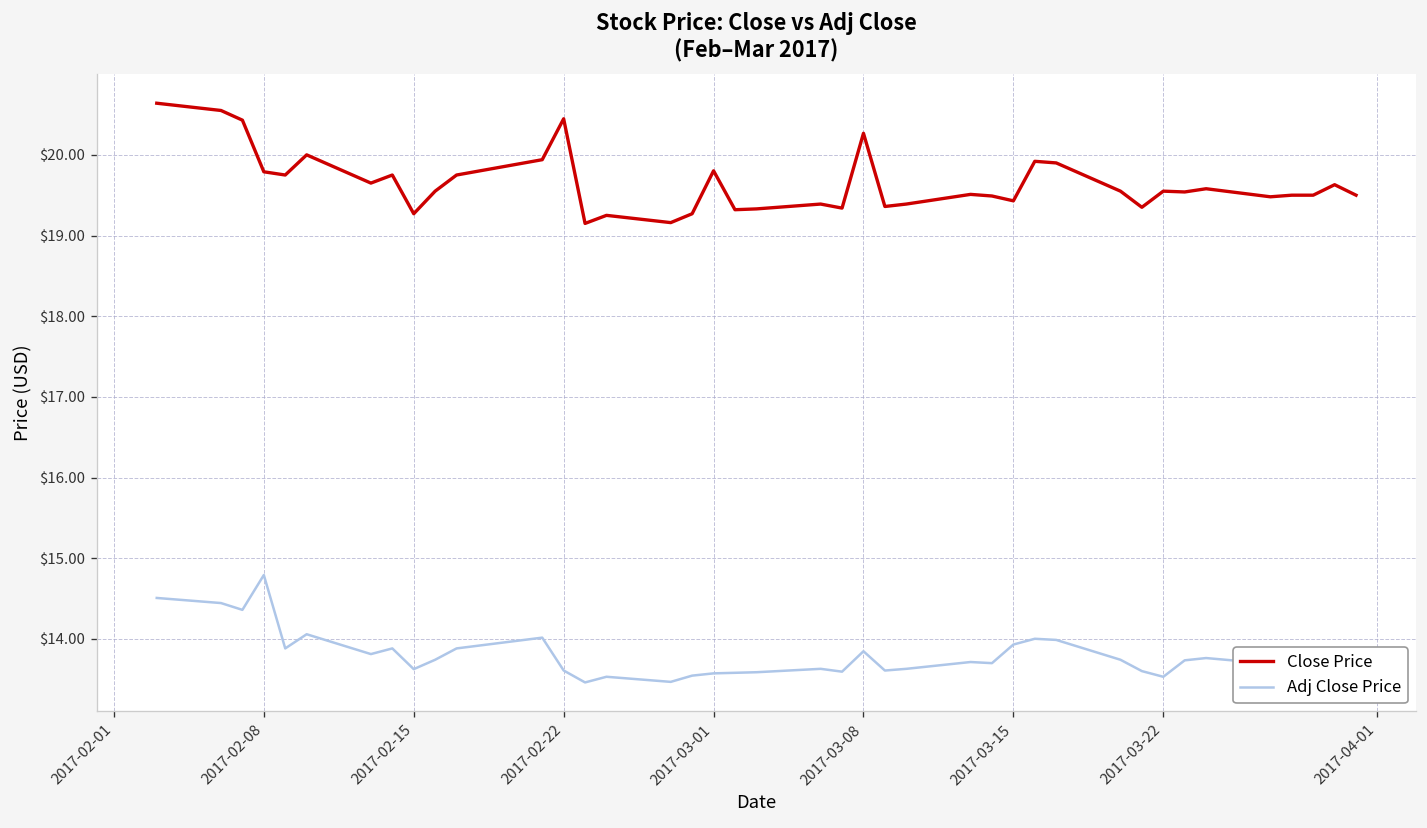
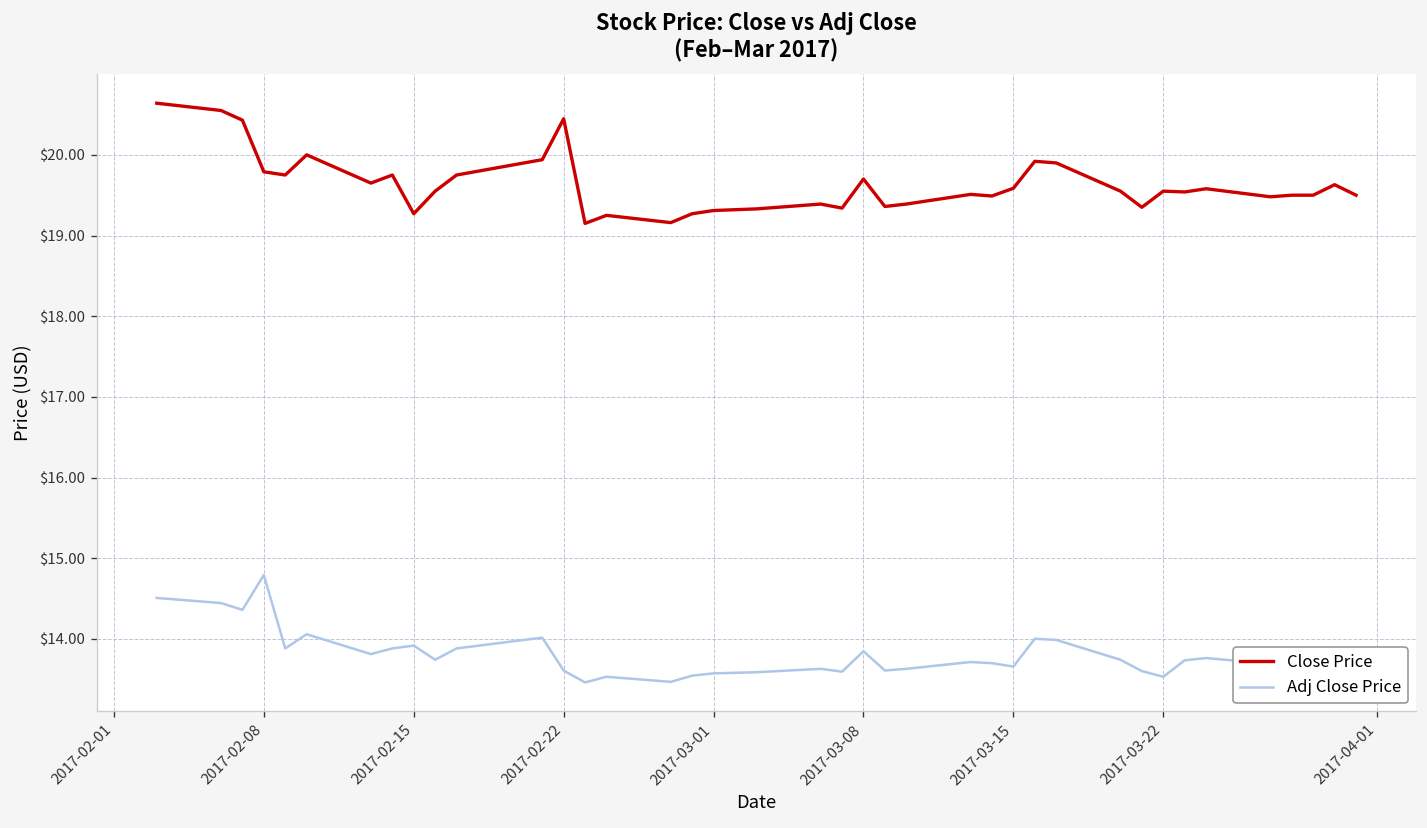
Adj Close Price, 2017-02-15: $13.6 -> $13.9
Close Price, 2017-03-01: $19.8 -> $19.3
Close Price, 2017-03-08: $20.3 -> $19.7
Close Price, 2017-03-15: $19.4 -> $19.6
Adj Close Price, 2017-03-15: $13.9 -> $13.7
